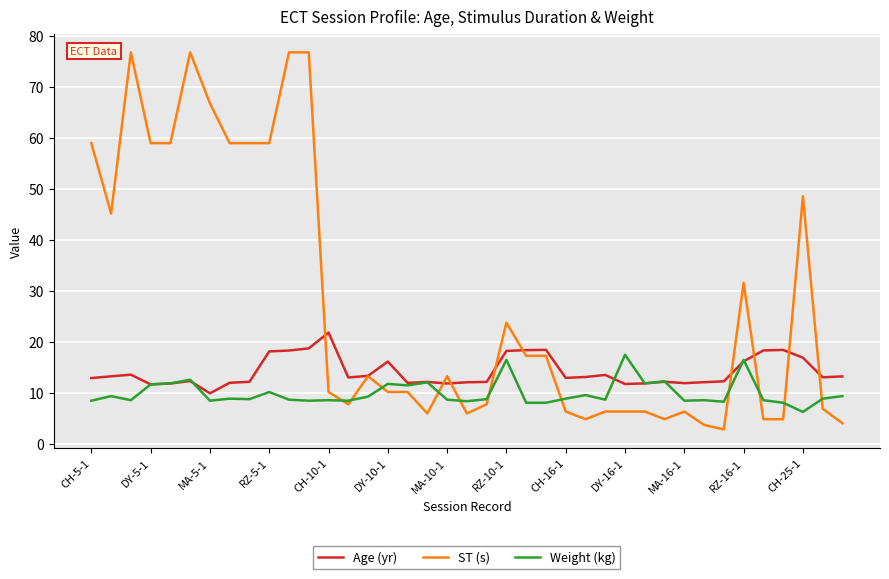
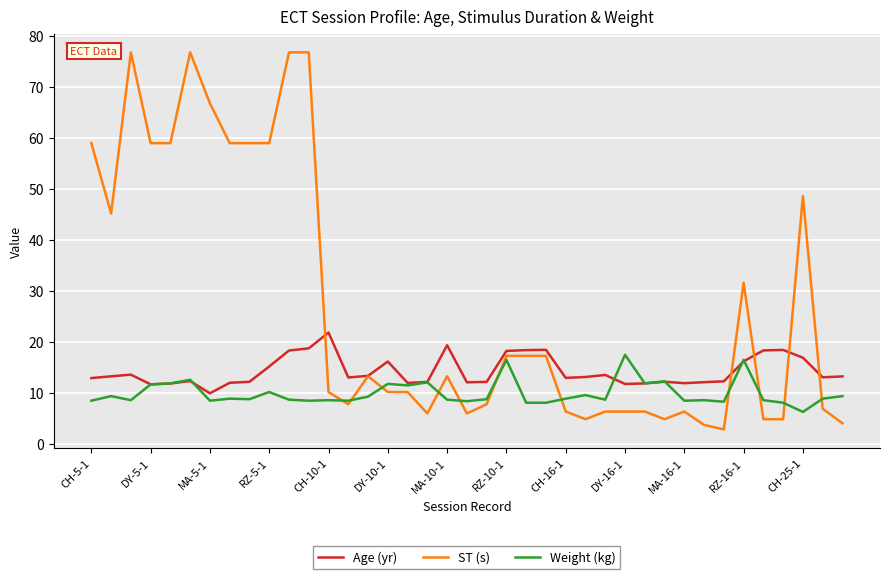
Age (yr), RZ-5-1: 18 -> 15
Age (yr), MA-10-1: 12 -> 19
ST (s), RZ-10-1: 24 -> 17
